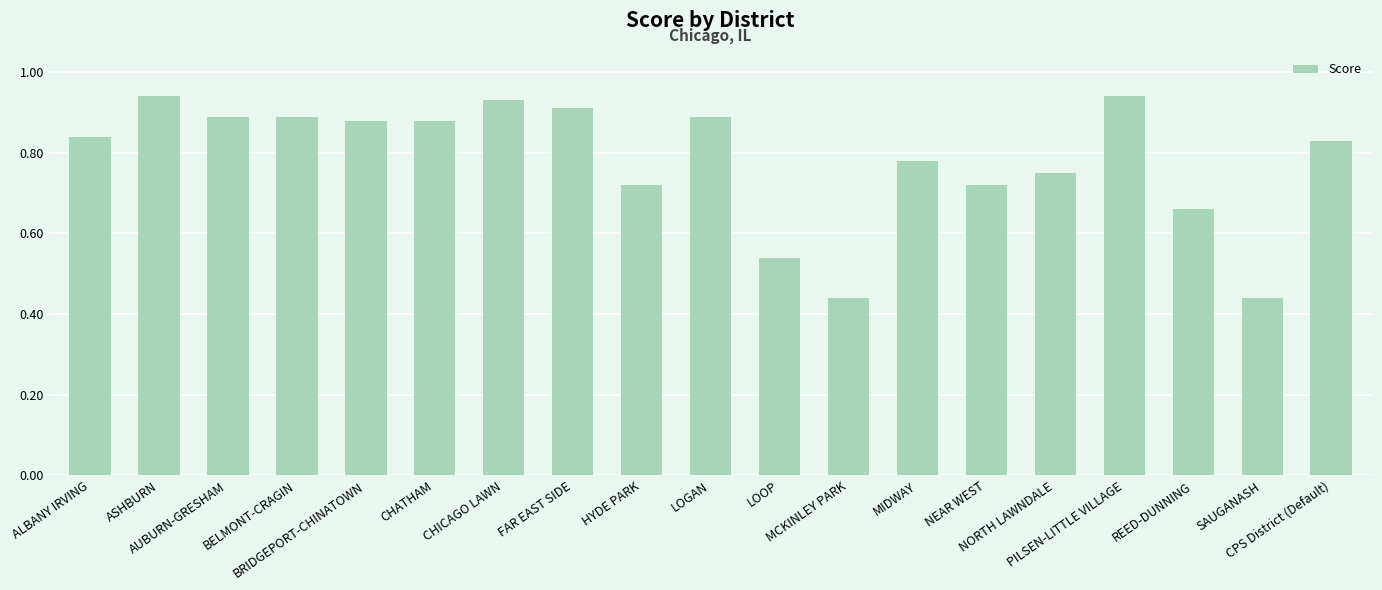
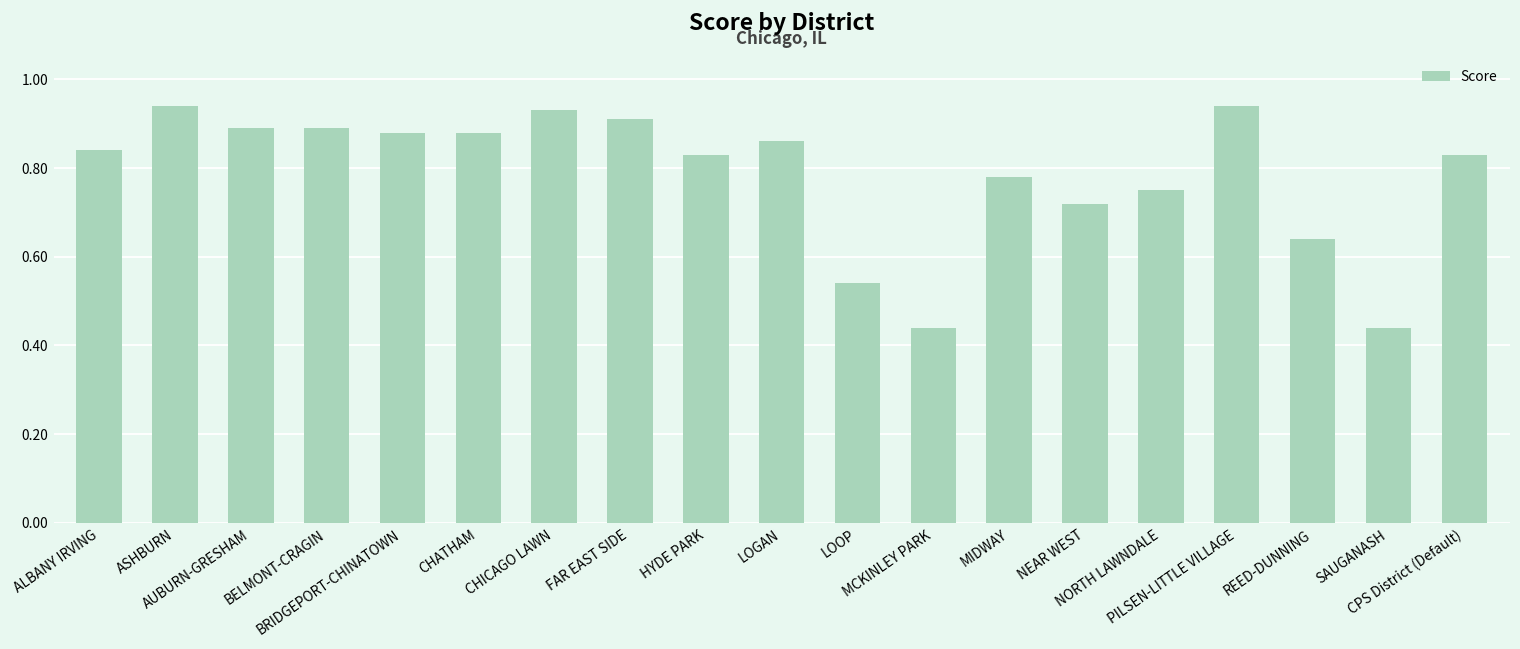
HYDE PARK: 0.72 -> 0.83
LOGAN: 0.89 -> 0.86
REED-DUNNING: 0.66 -> 0.64
